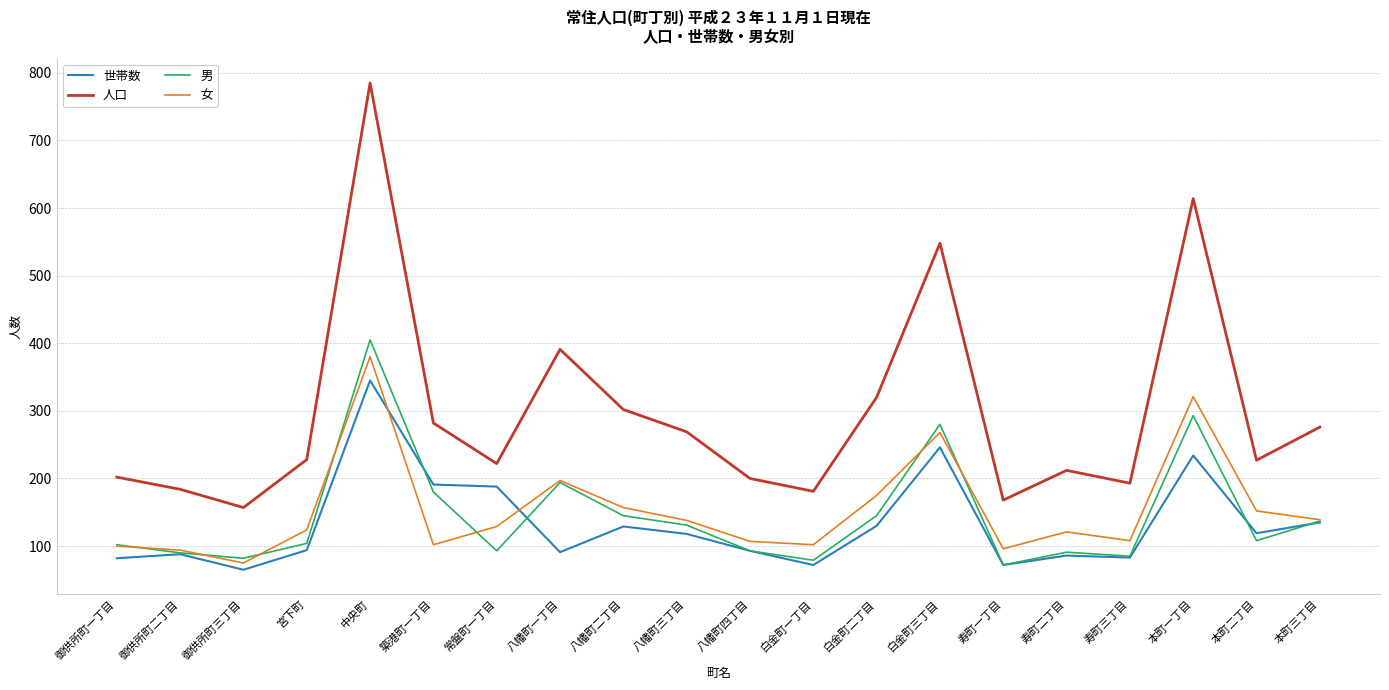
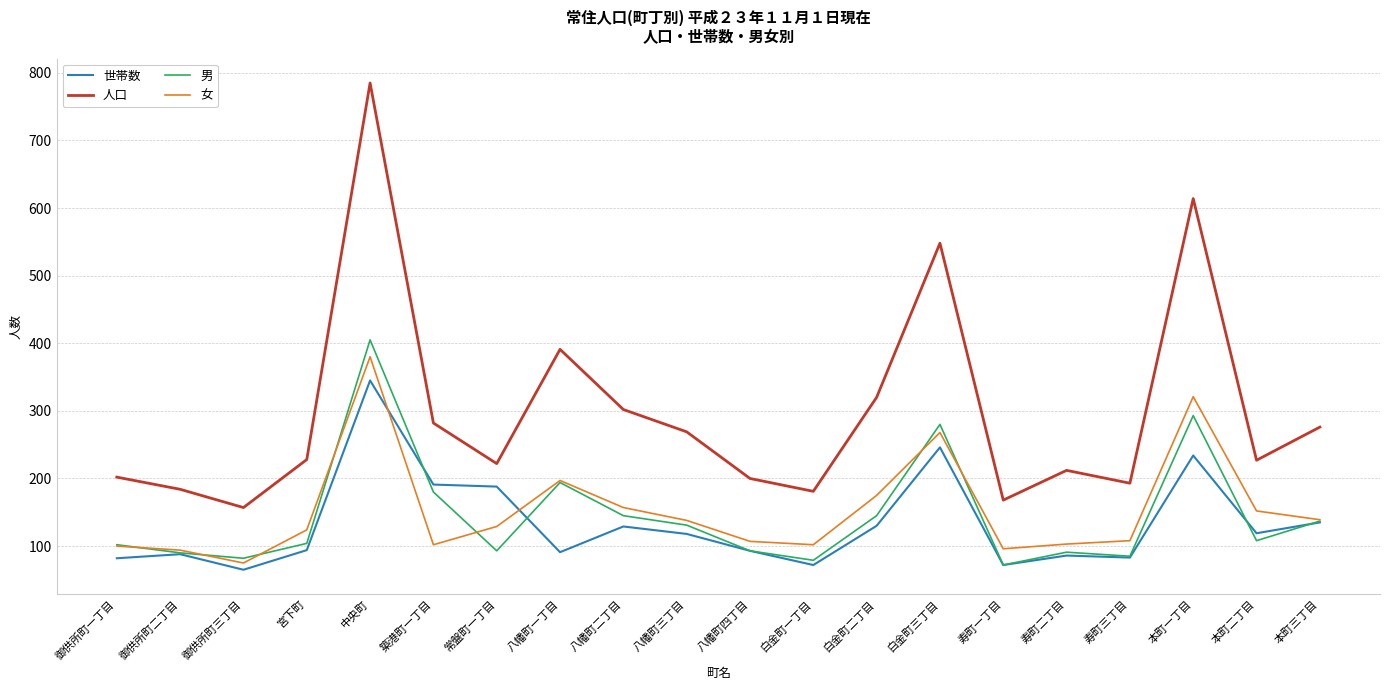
女, 寿町二丁目: 120 -> 100
